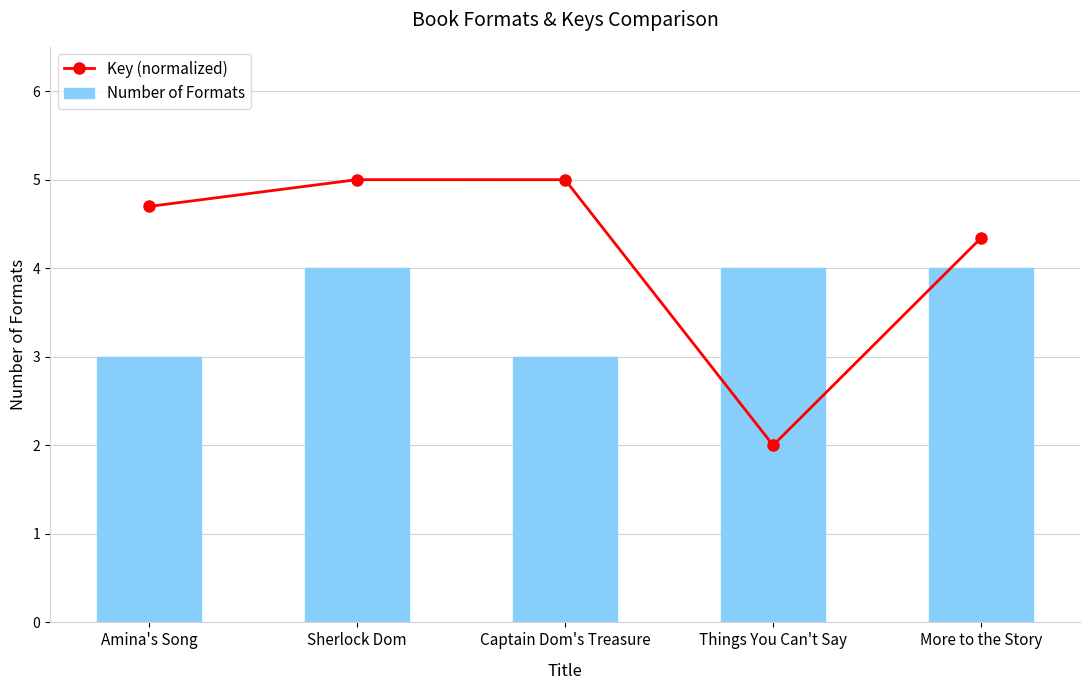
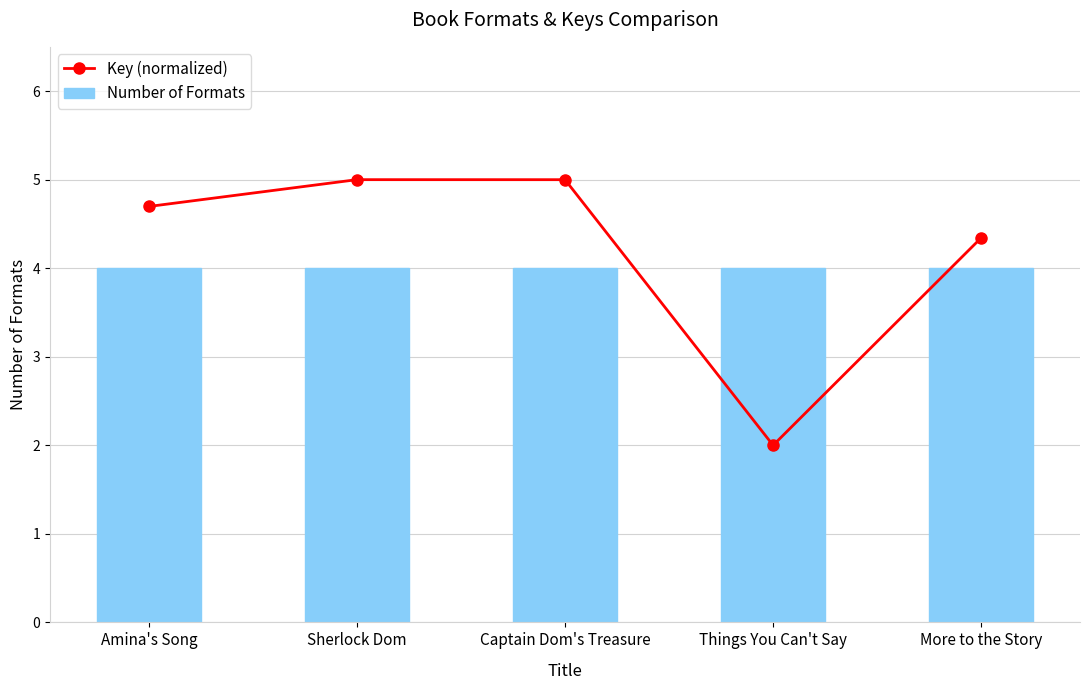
Number of Formats, Amina's Song: 3 -> 4
Number of Formats, Captain Dom's Treasure: 3 -> 4
